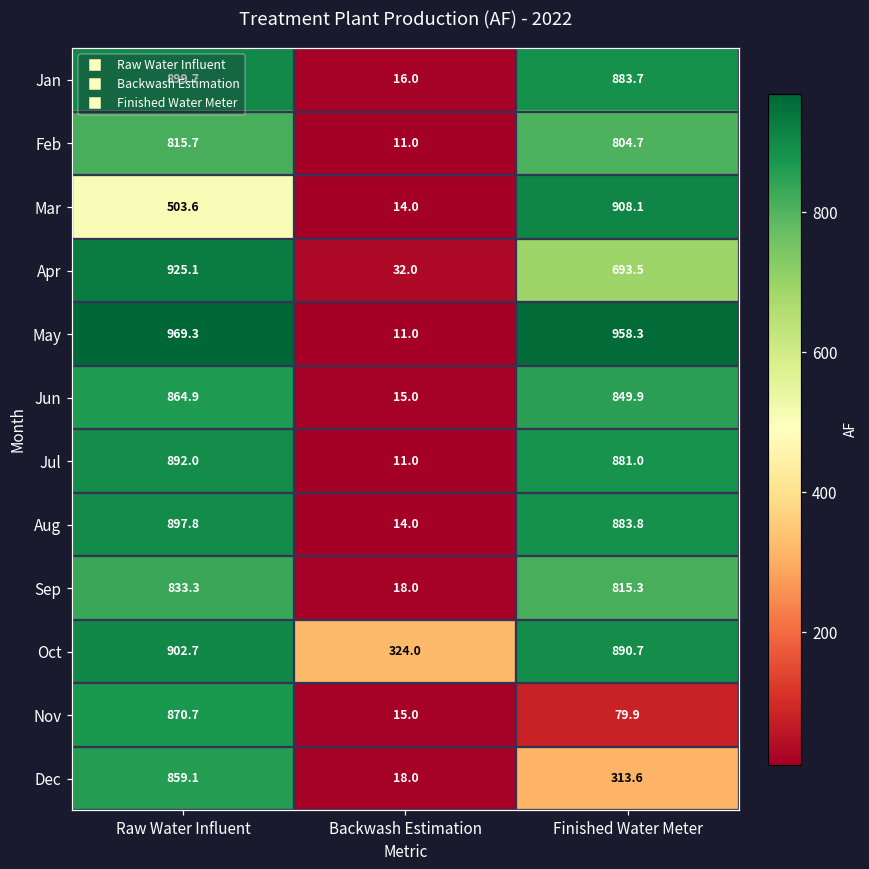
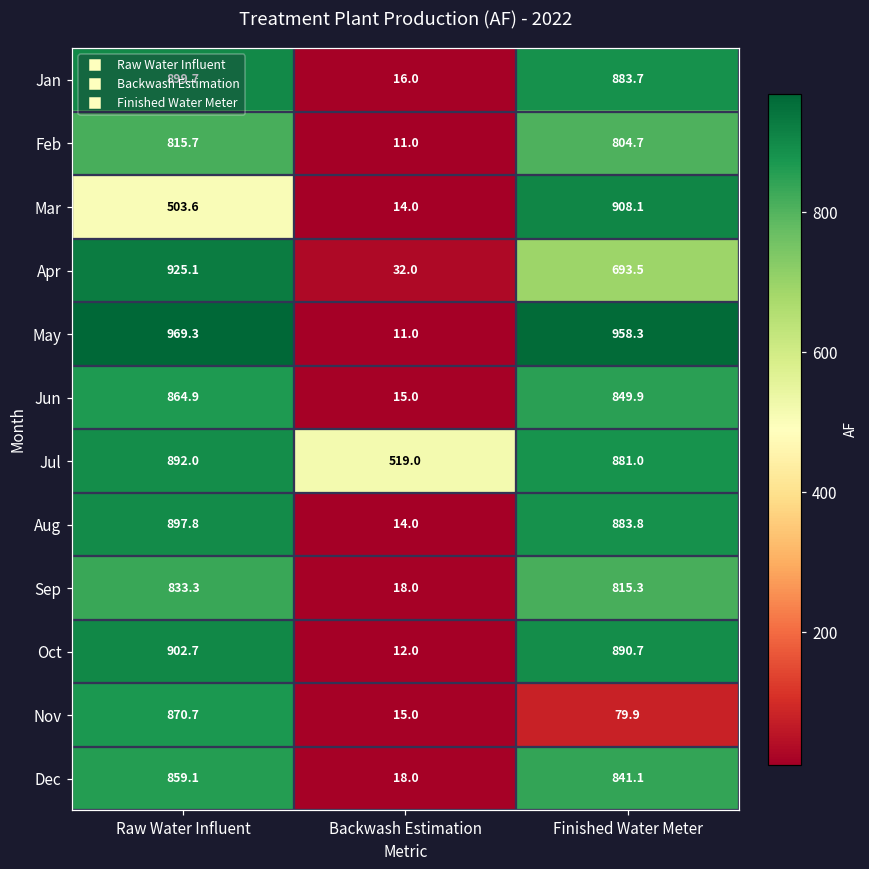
Jul, Backwash Estimation: 11.0 -> 519.0
Oct, Backwash Estimation: 324.0 -> 12.0
Dec, Finished Water Meter: 313.6 -> 841.1
